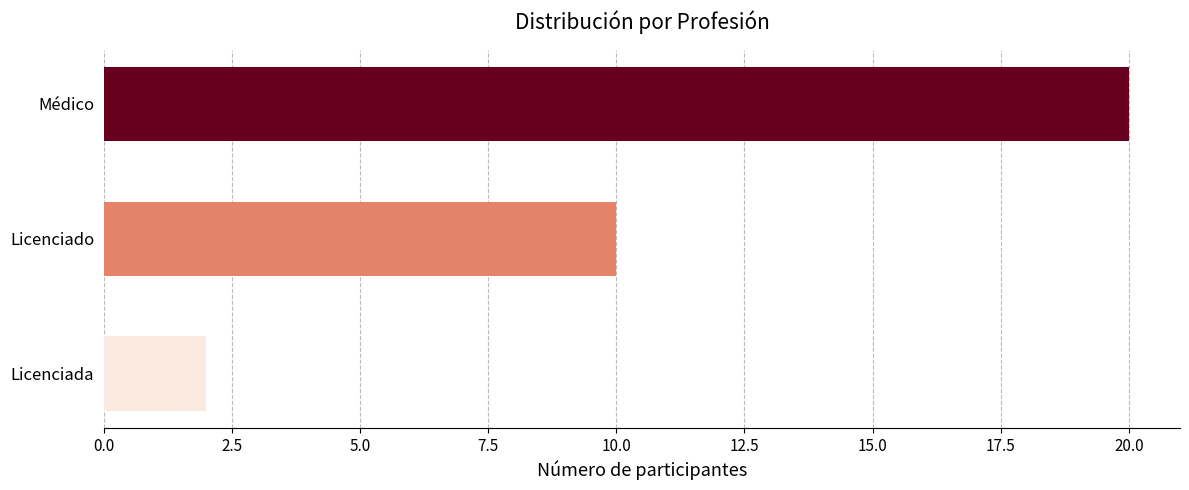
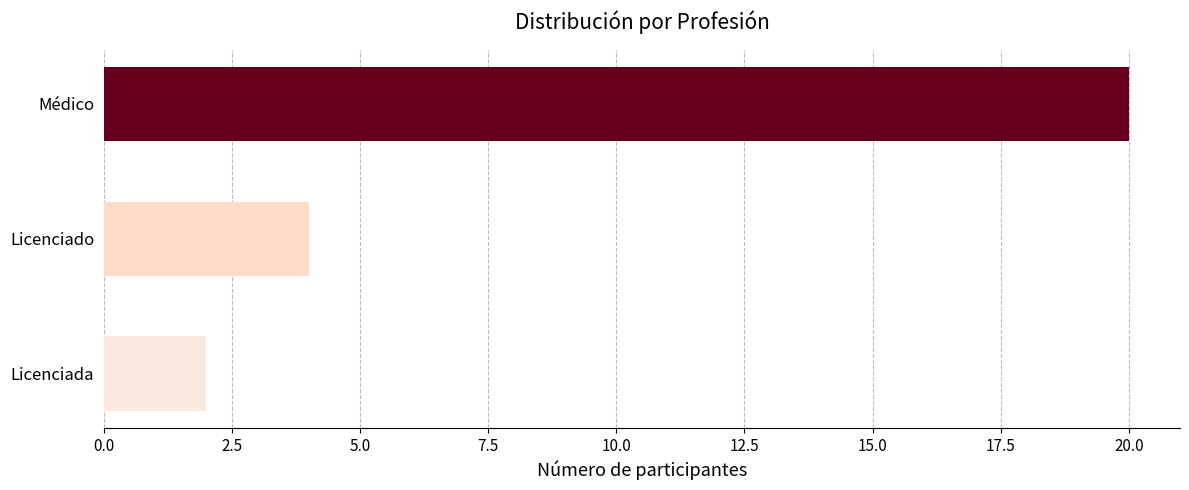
Licenciado: 10 -> 4
